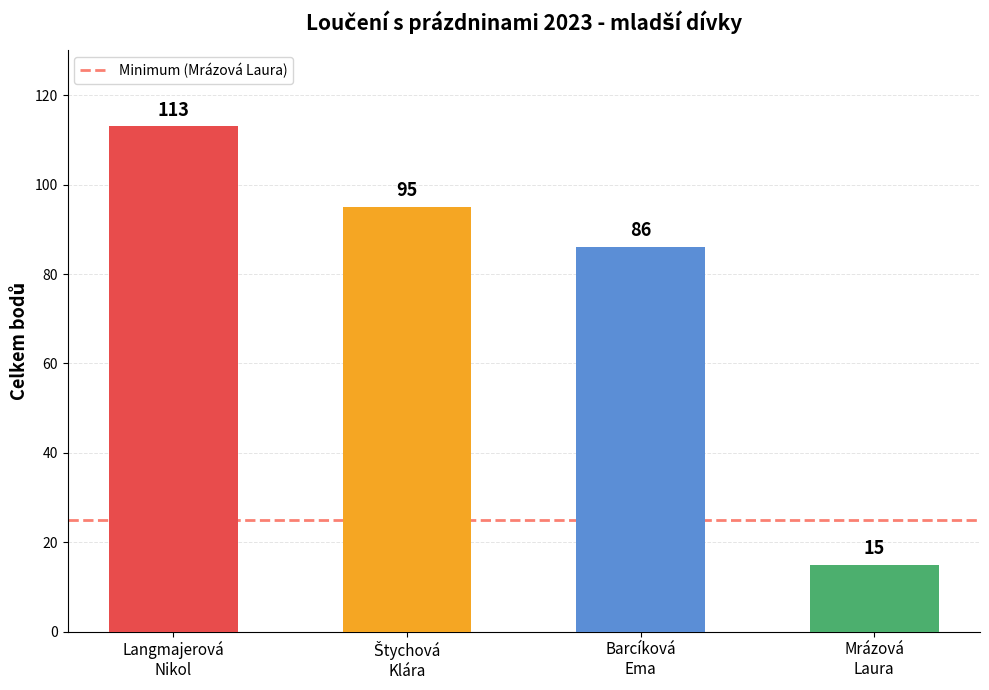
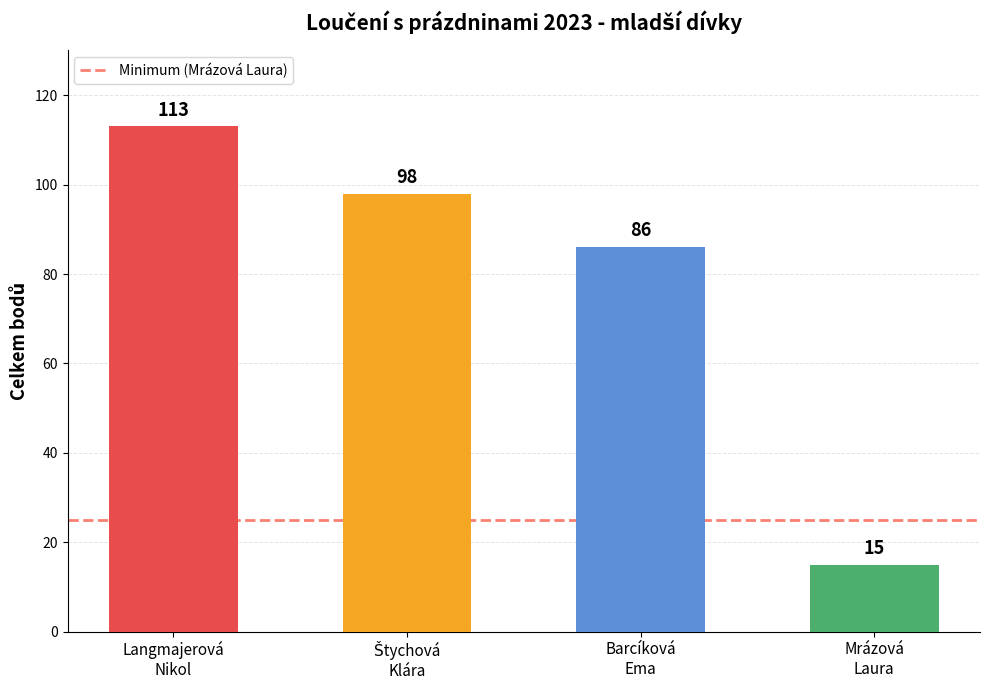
Štychová Klára: 95 -> 98
